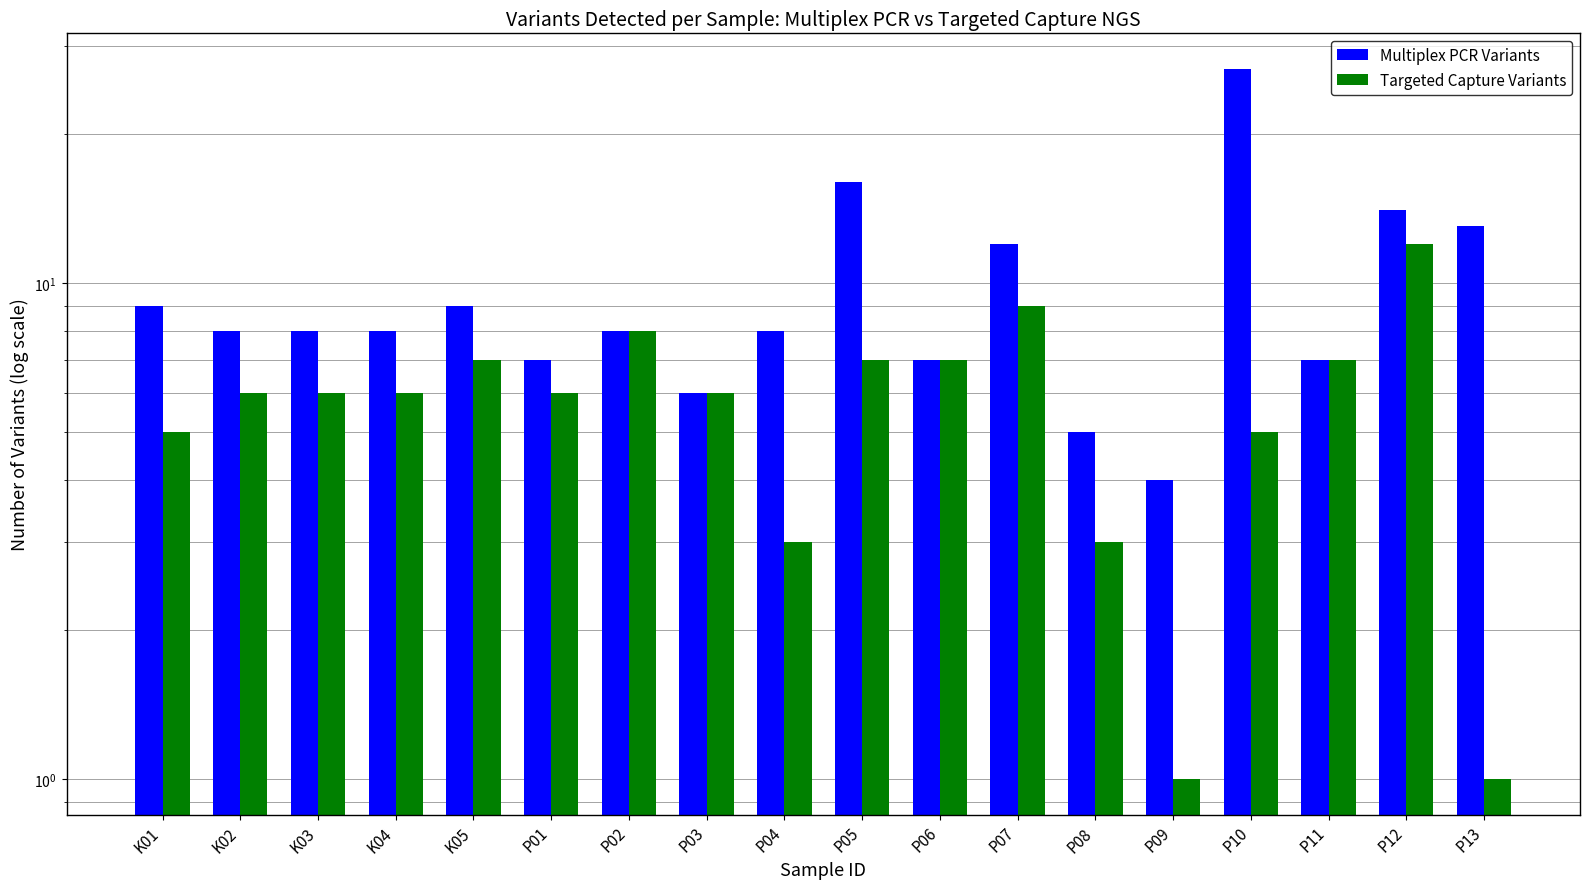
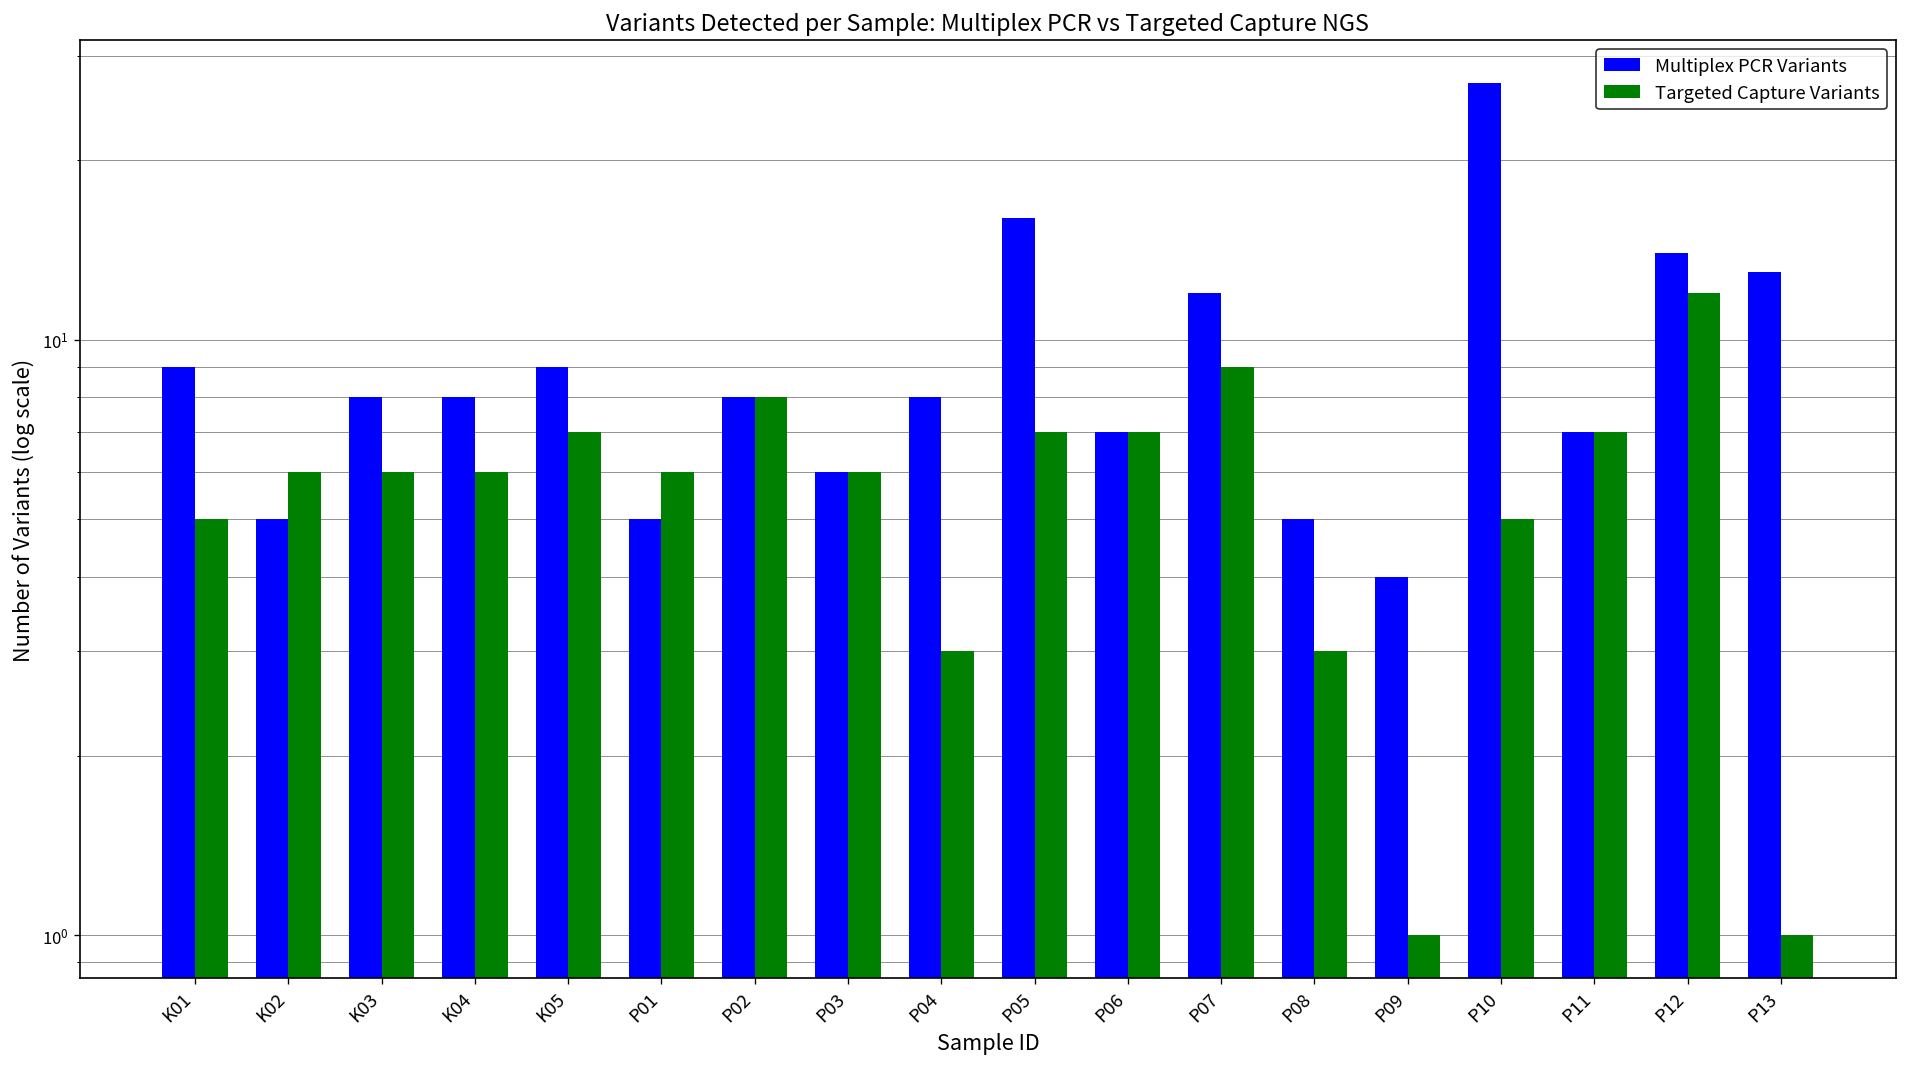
Multiplex PCR Variants, K02: 8 -> 5
Multiplex PCR Variants, P01: 7 -> 5
